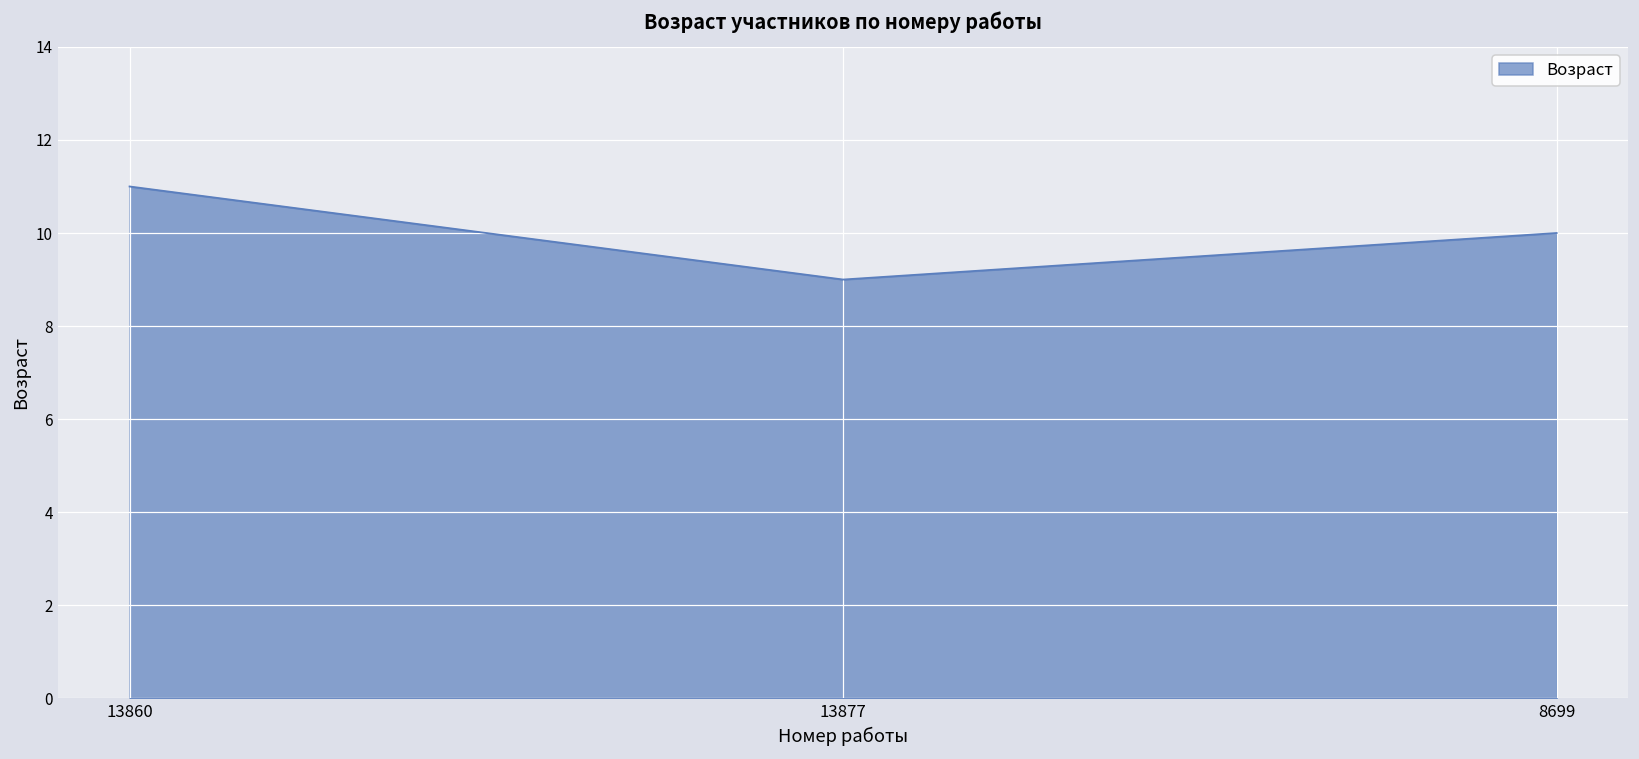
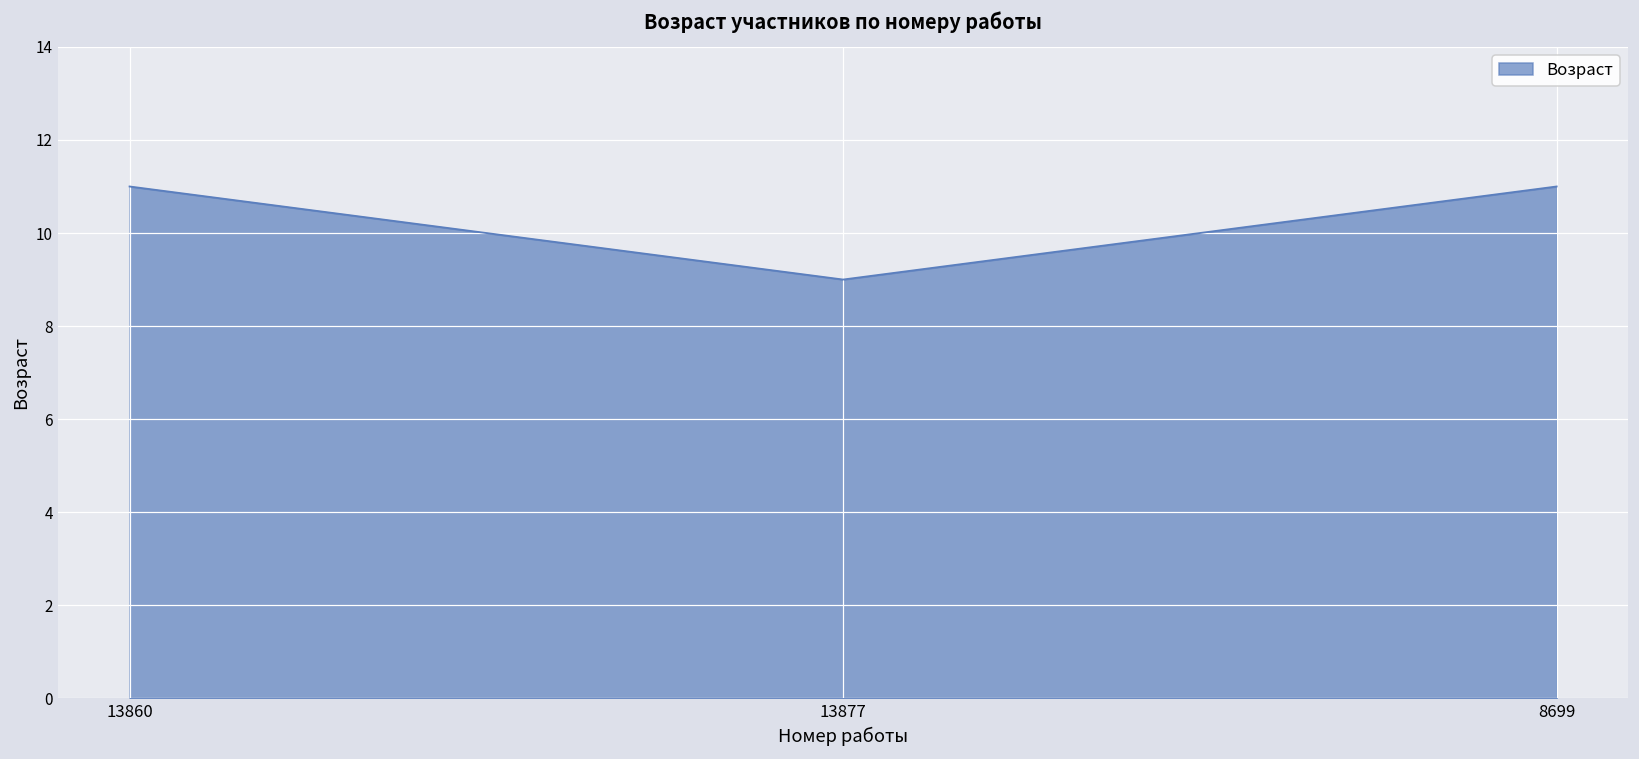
8699: 10 -> 11
